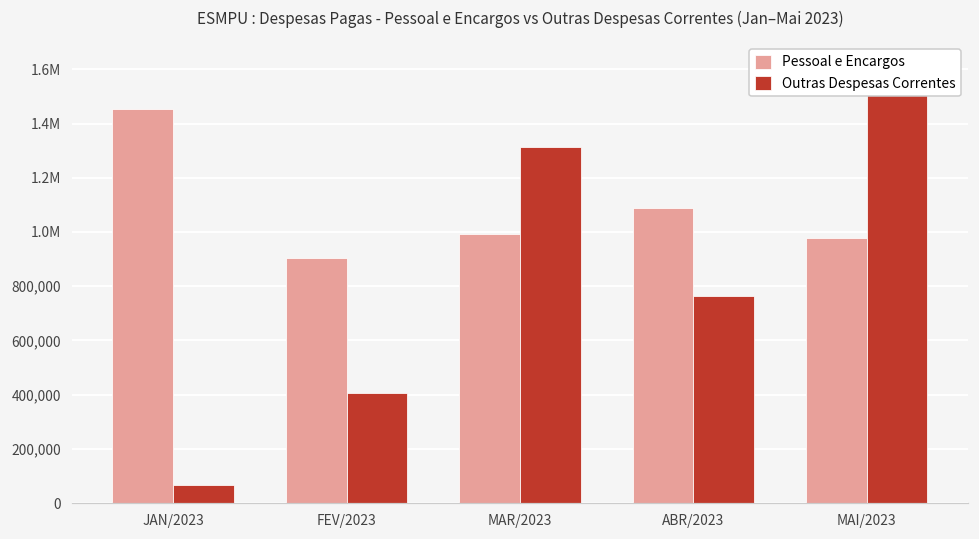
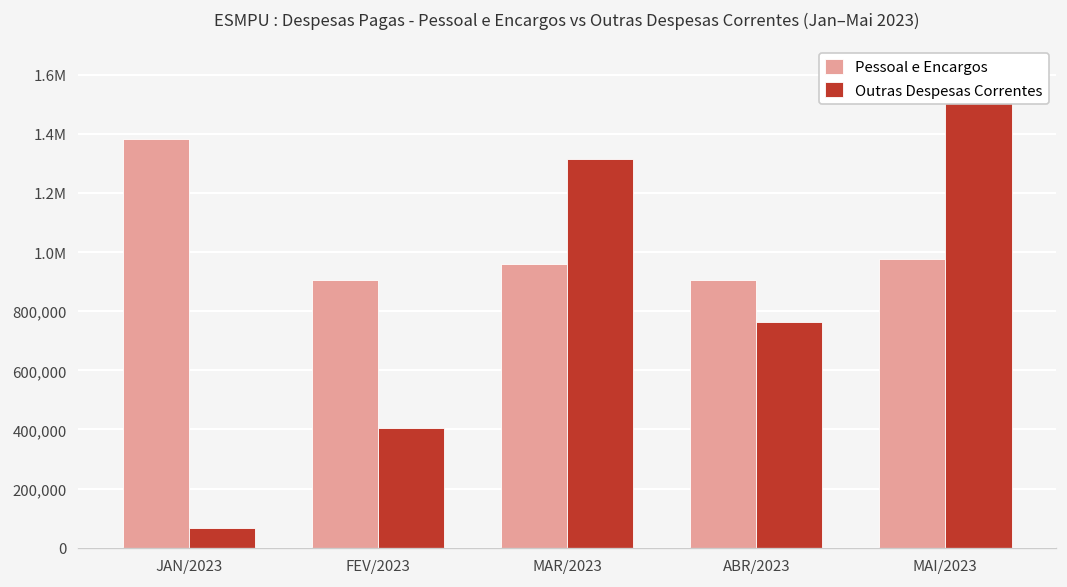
Pessoal e Encargos, JAN/2023: 1,450,000 -> 1,380,000
Pessoal e Encargos, MAR/2023: 990,000 -> 960,000
Pessoal e Encargos, ABR/2023: 1,090,000 -> 910,000
